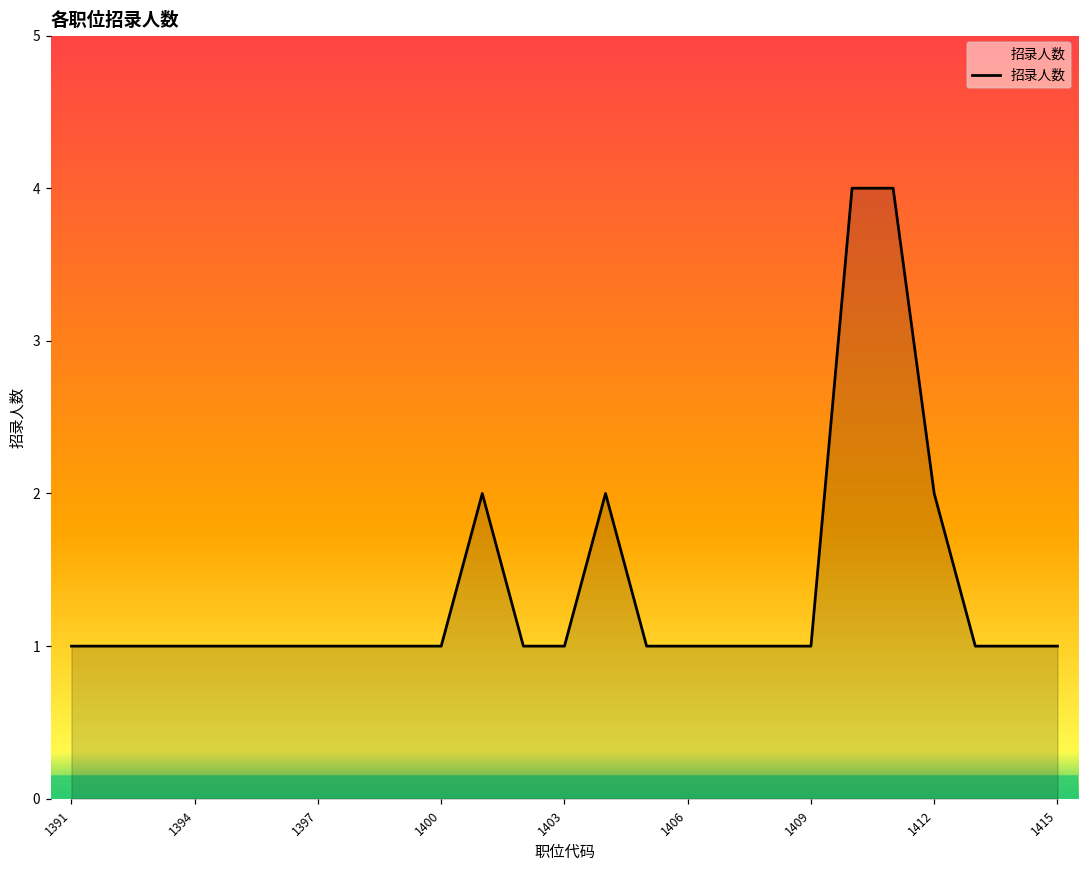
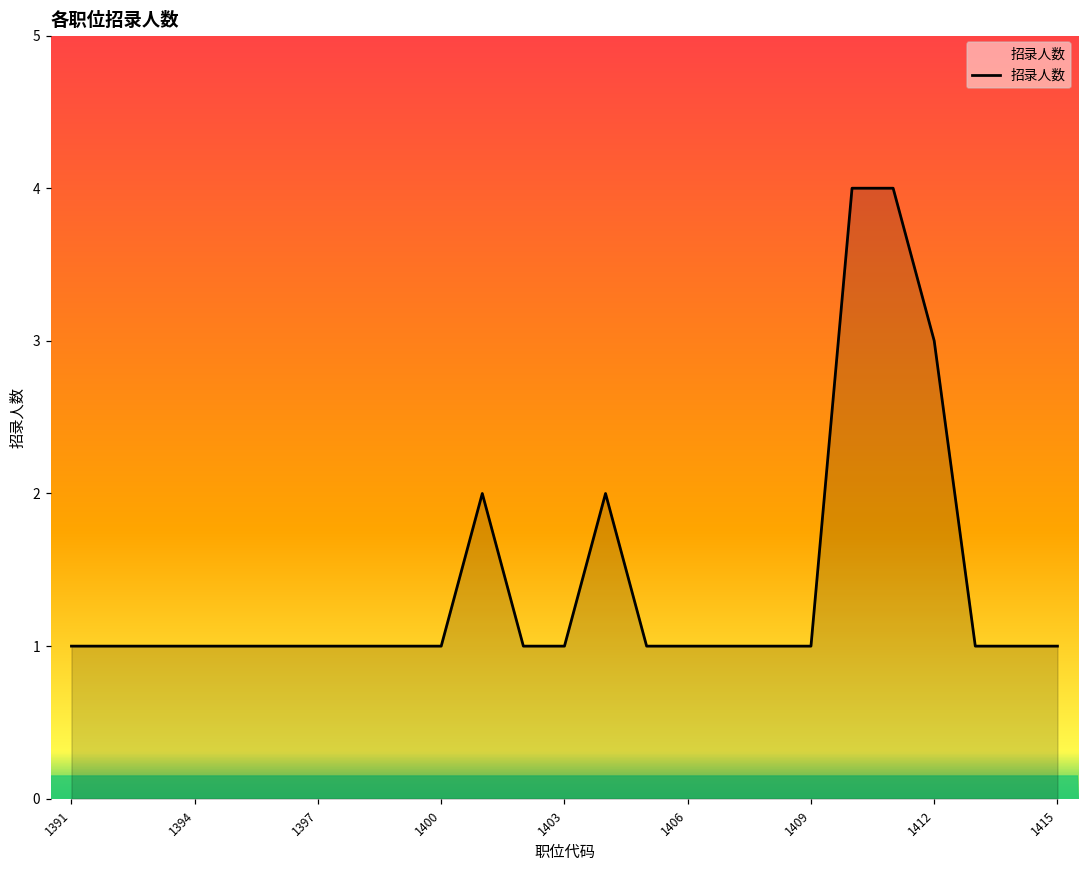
1412: 2 -> 3
